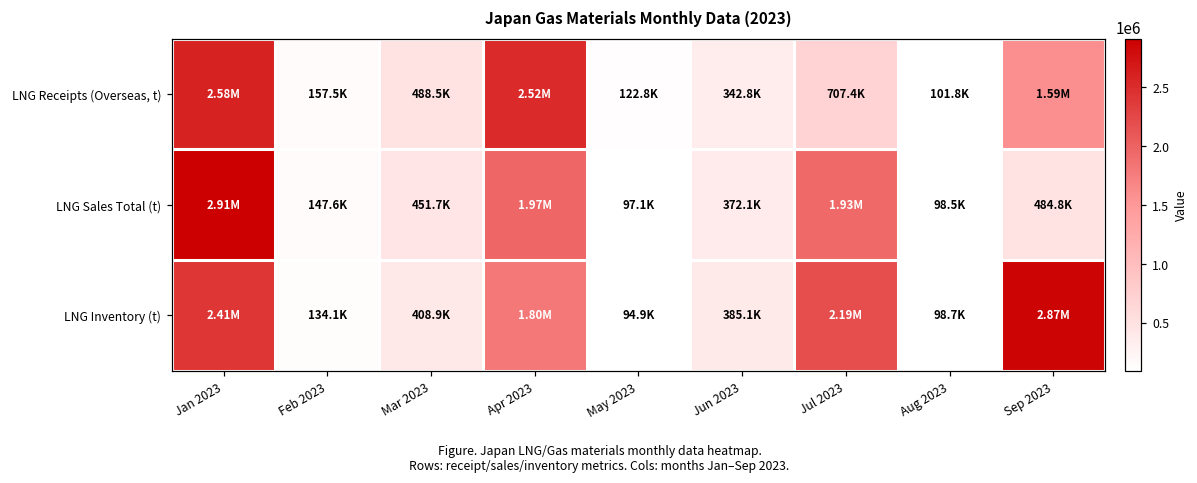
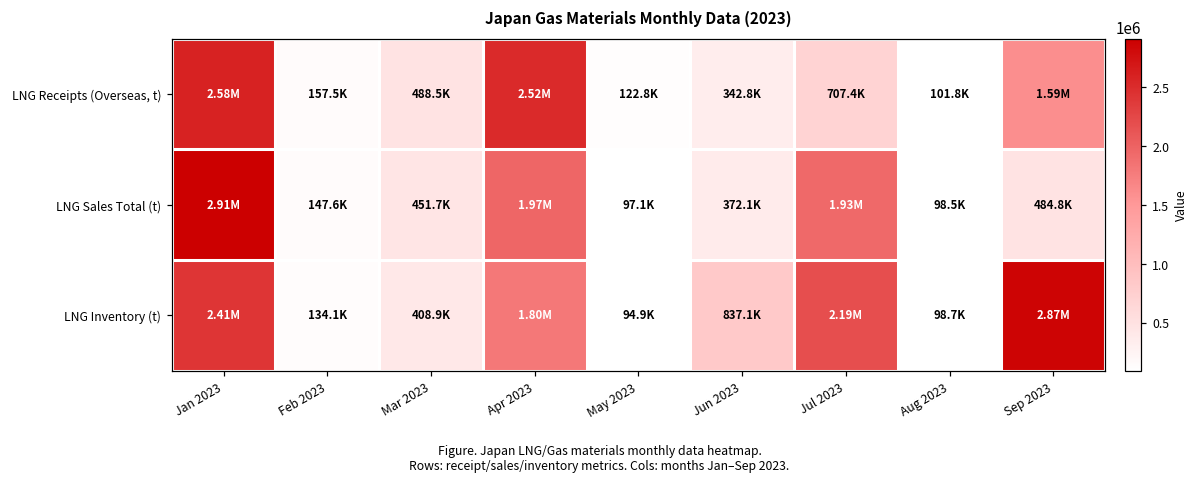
LNG Inventory (t), Jun 2023: 385.1K -> 837.1K
